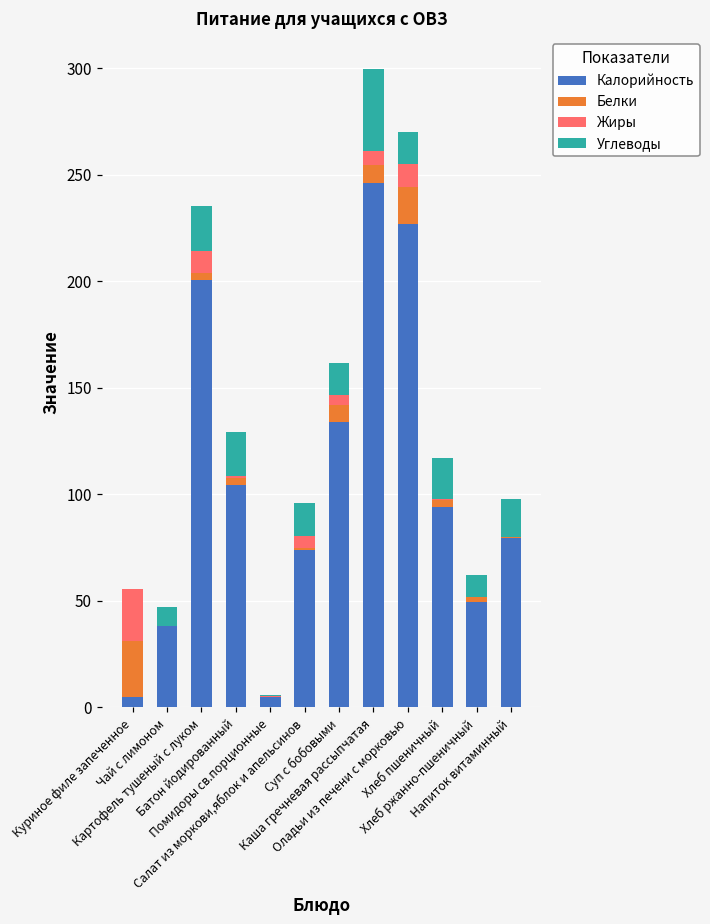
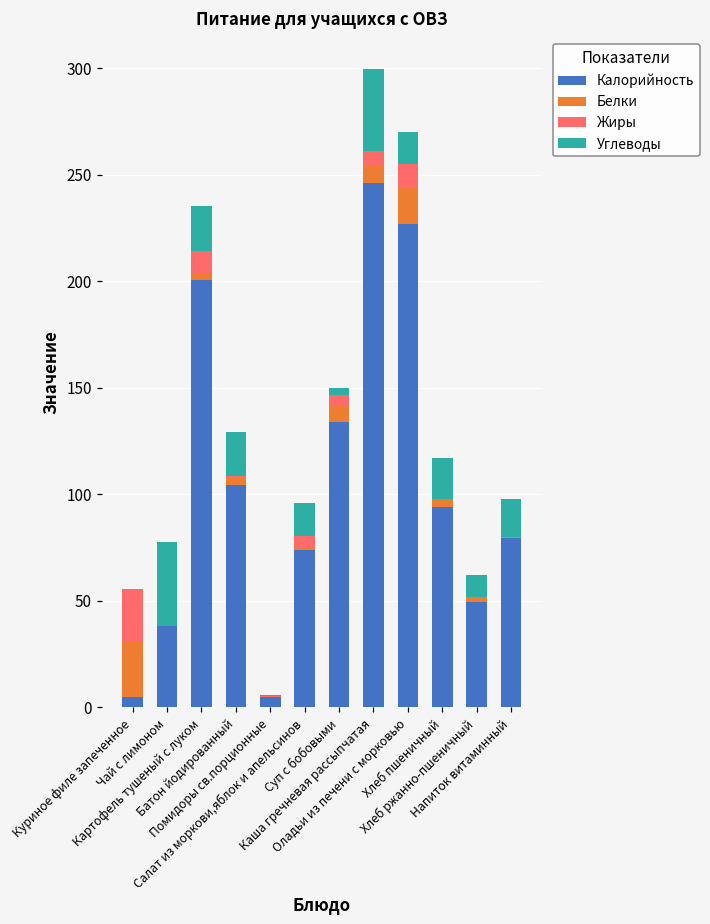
Углеводы, Чай с лимоном: 9 -> 40
Углеводы, Суп с бобовыми: 15 -> 4
